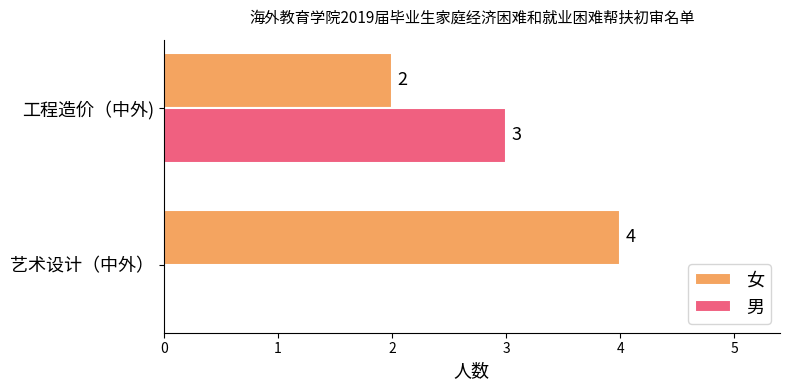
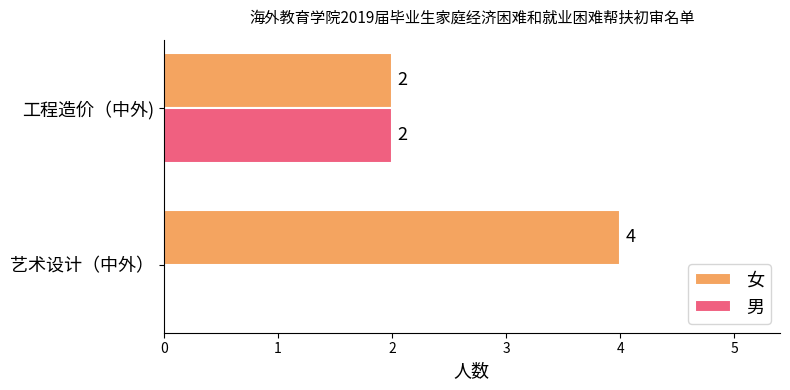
男, 工程造价（中外): 3 -> 2
